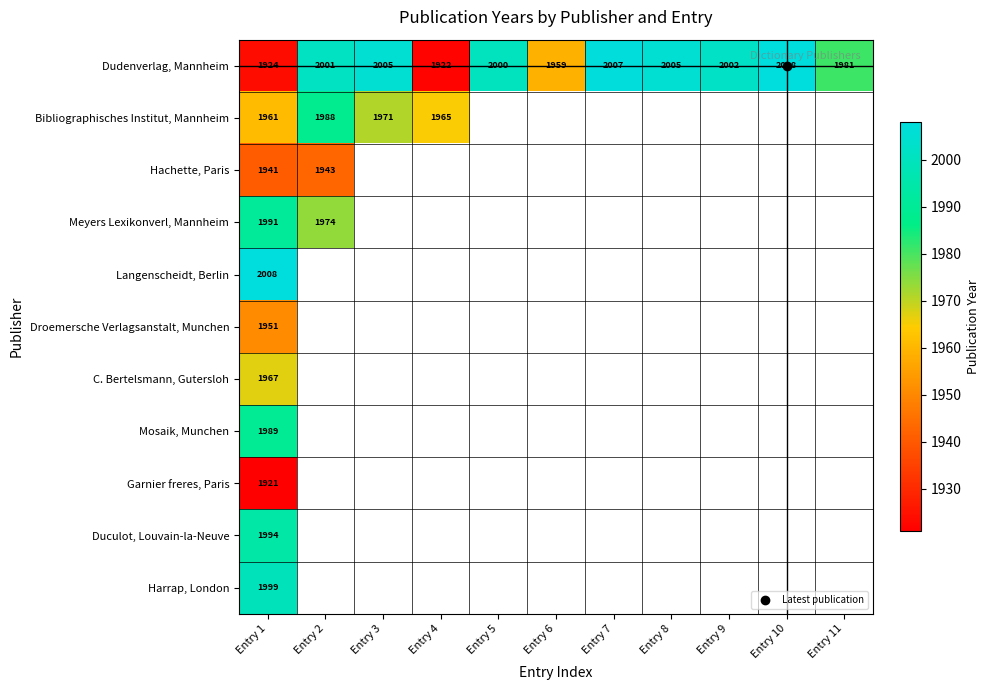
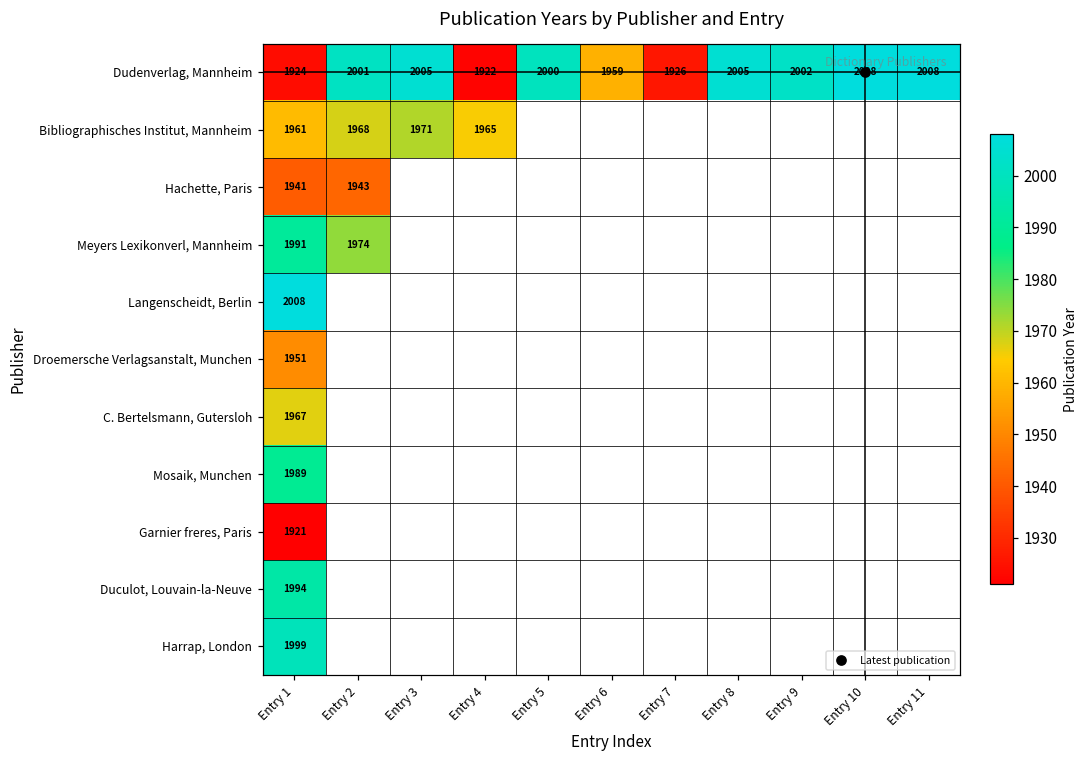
Dudenverlag, Mannheim, Entry 7: 2007 -> 1926
Dudenverlag, Mannheim, Entry 11: 1981 -> 2008
Bibliographisches Institut, Mannheim, Entry 2: 1988 -> 1968
